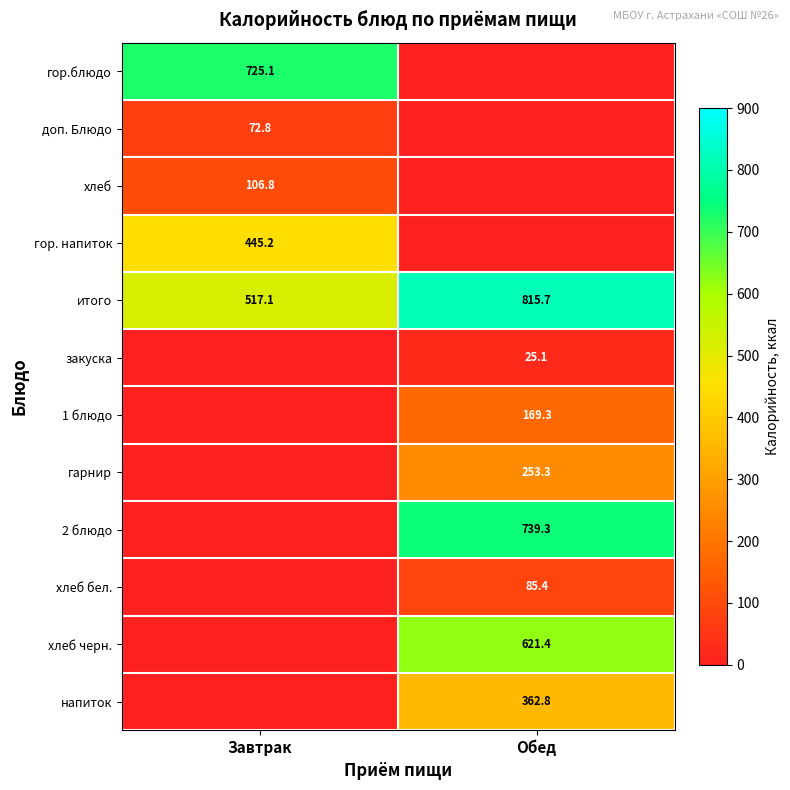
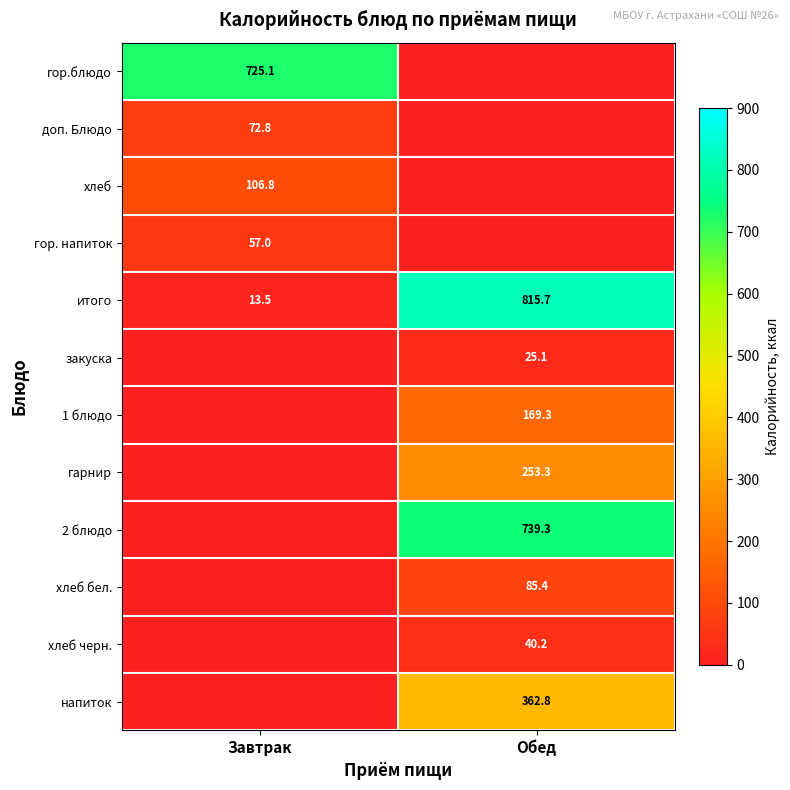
гор. напиток, Завтрак: 445.2 -> 57.0
итого, Завтрак: 517.1 -> 13.5
хлеб черн., Обед: 621.4 -> 40.2
